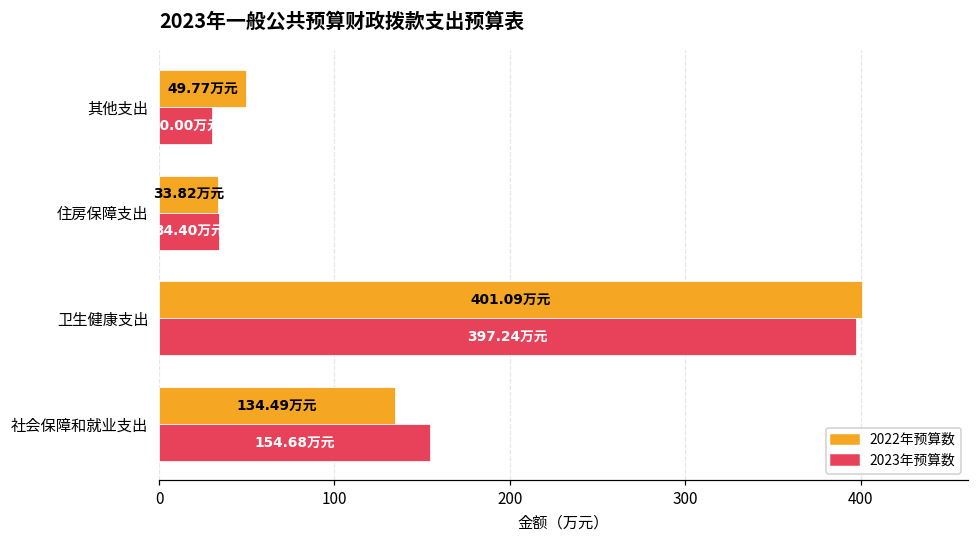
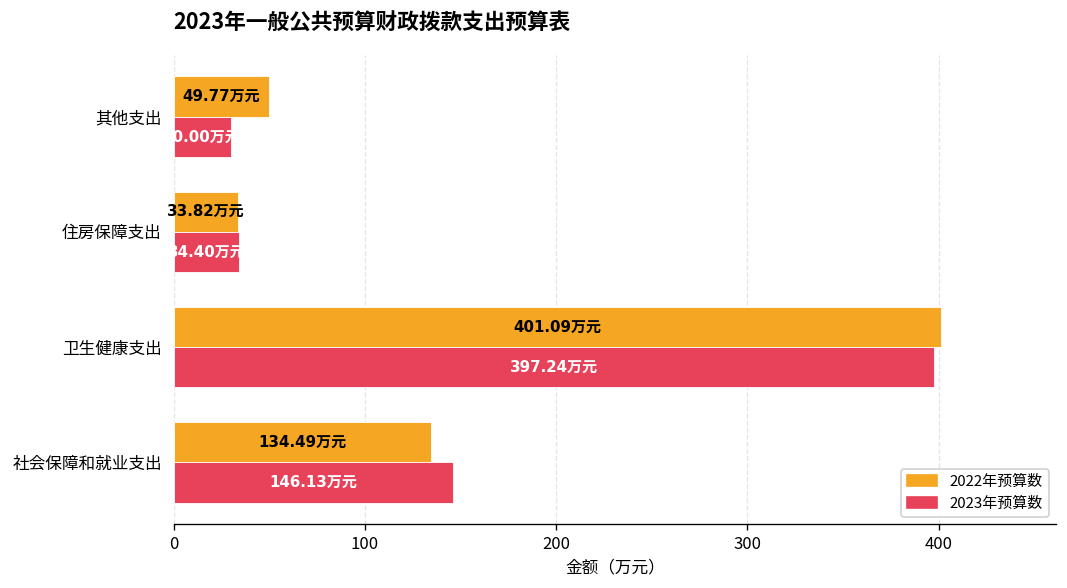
2023年预算数, 社会保障和就业支出: 154.68 -> 146.13
